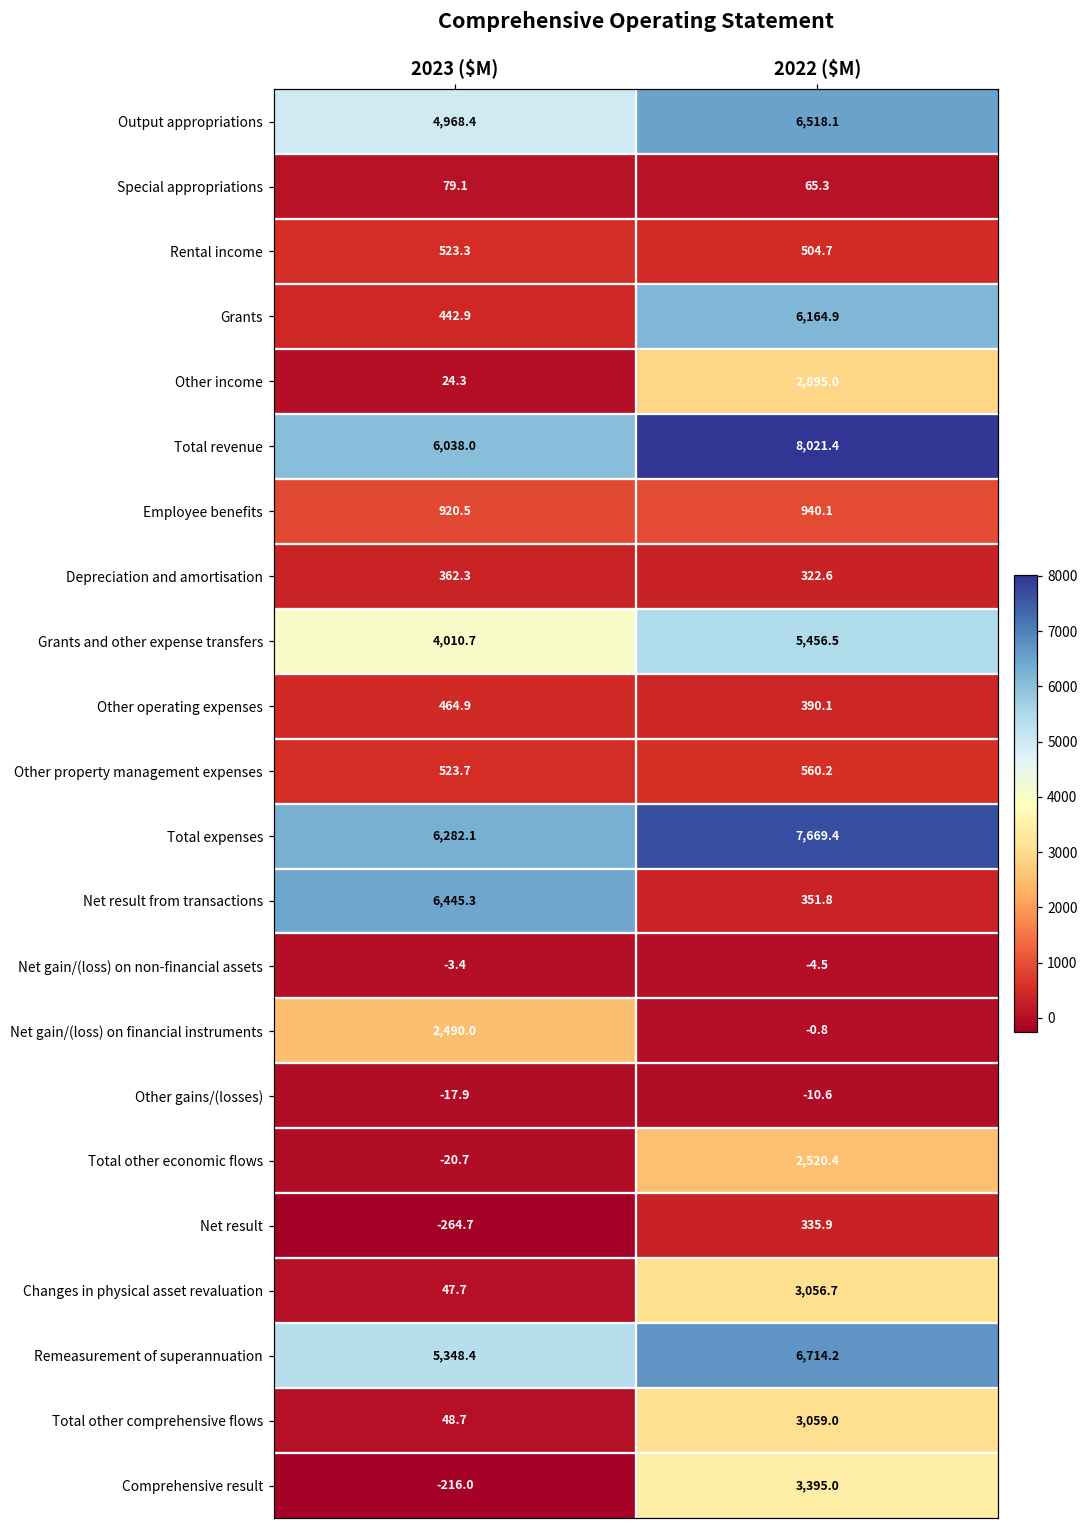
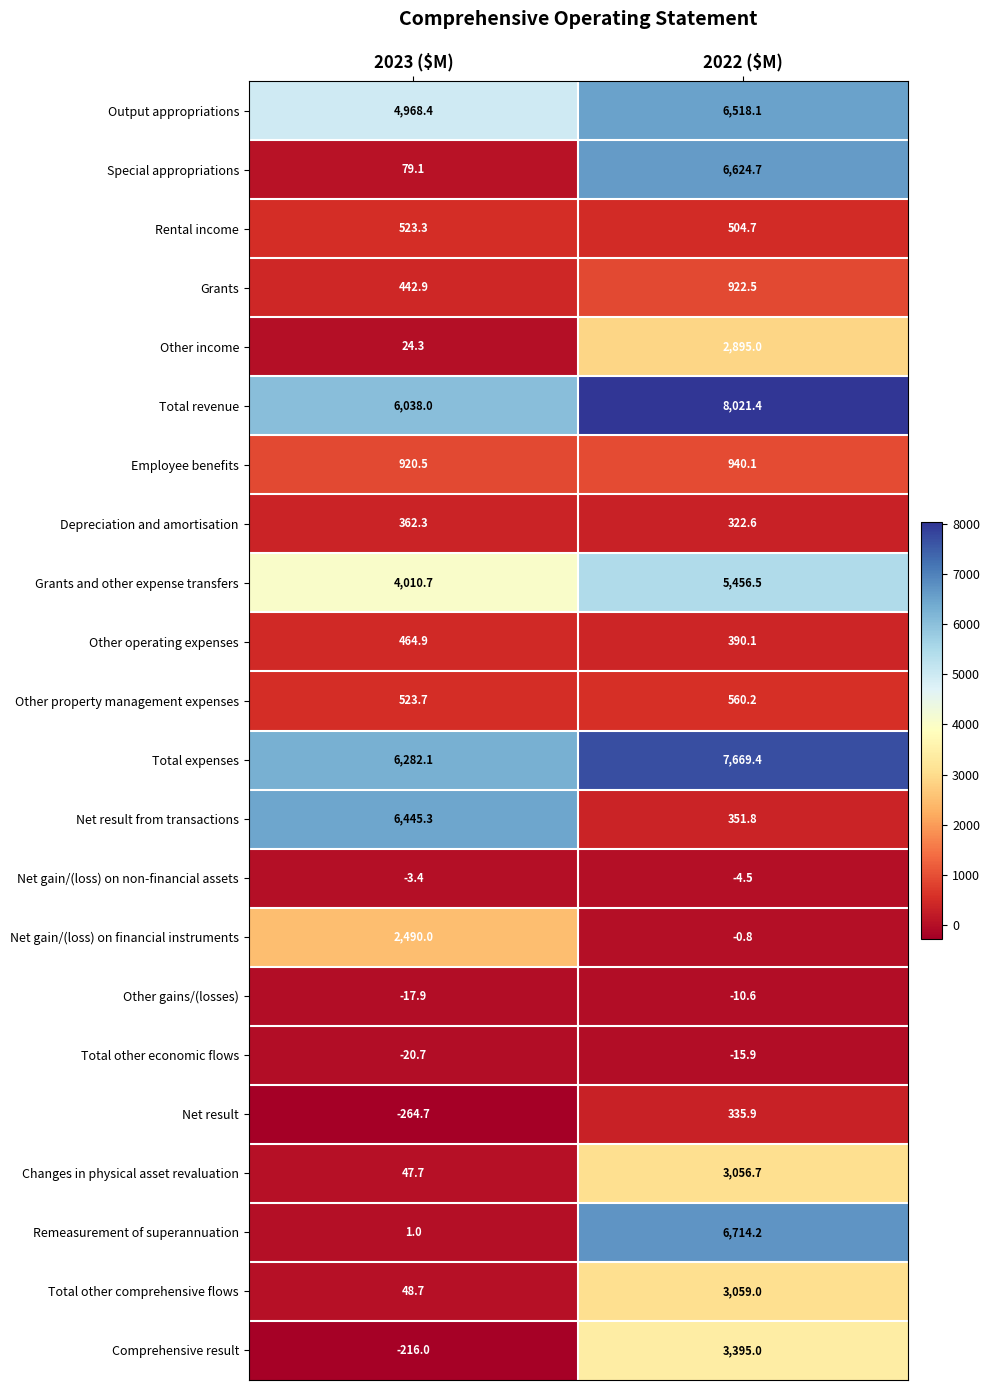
Special appropriations, 2022 ($M): 65.3 -> 6,624.7
Grants, 2022 ($M): 6,164.9 -> 922.5
Total other economic flows, 2022 ($M): 2,520.4 -> -15.9
Remeasurement of superannuation, 2023 ($M): 5,348.4 -> 1.0
